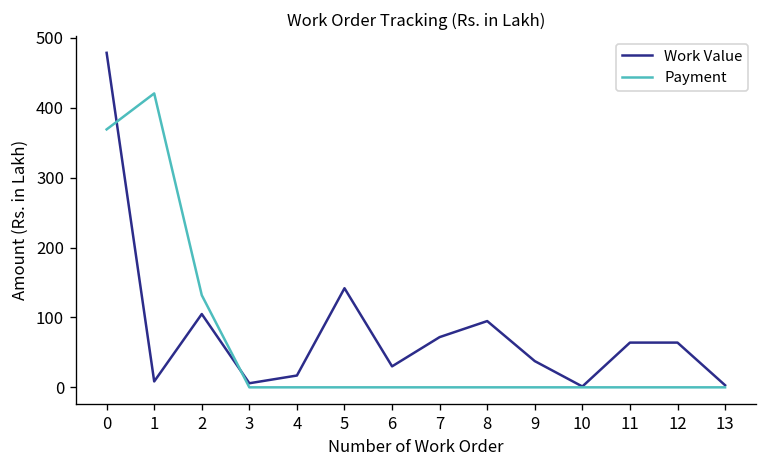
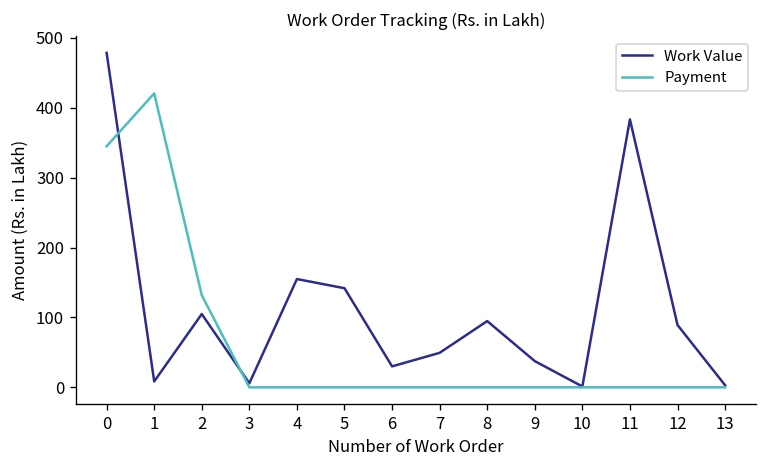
Payment, 0: 370 -> 340
Work Value, 4: 20 -> 150
Work Value, 7: 70 -> 50
Work Value, 11: 60 -> 380
Work Value, 12: 60 -> 90
